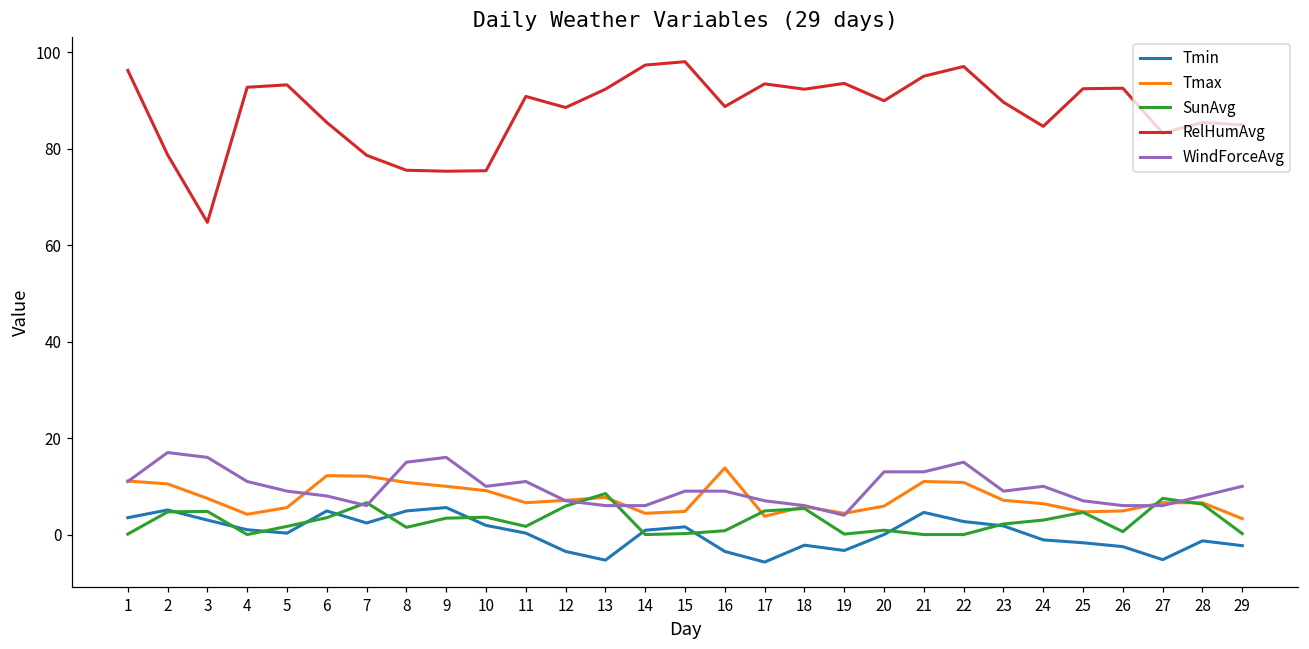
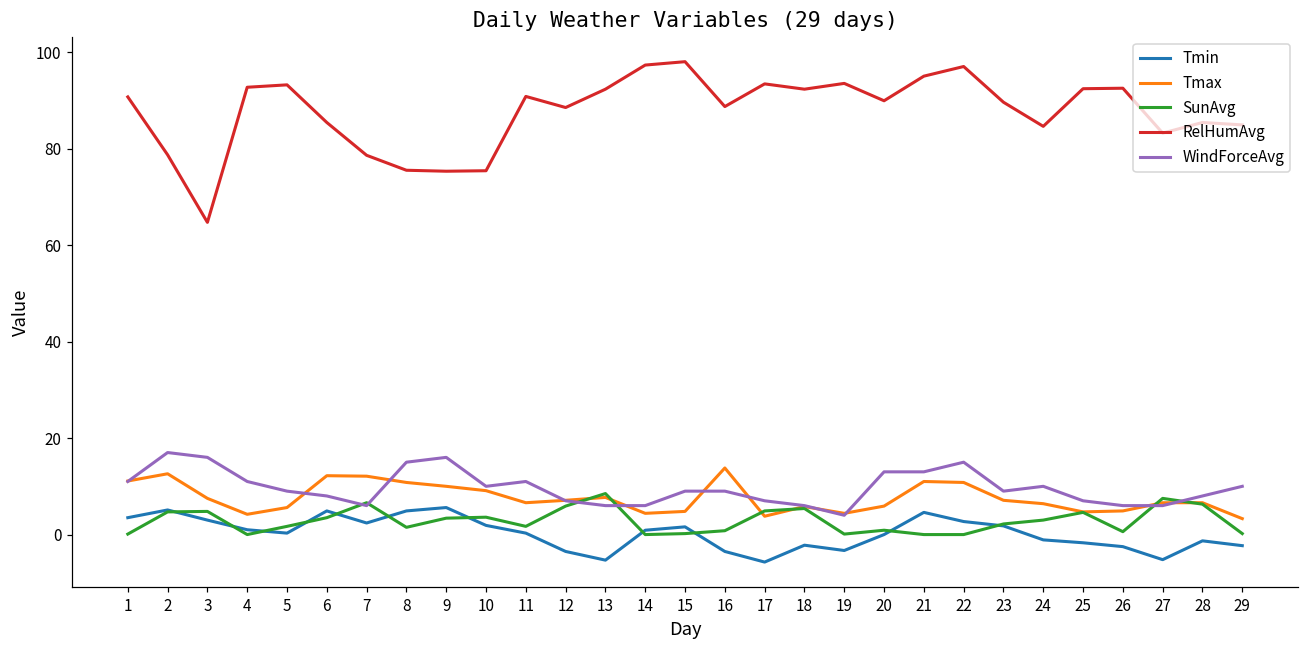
RelHumAvg, 1: 96 -> 91
Tmax, 2: 11 -> 13
